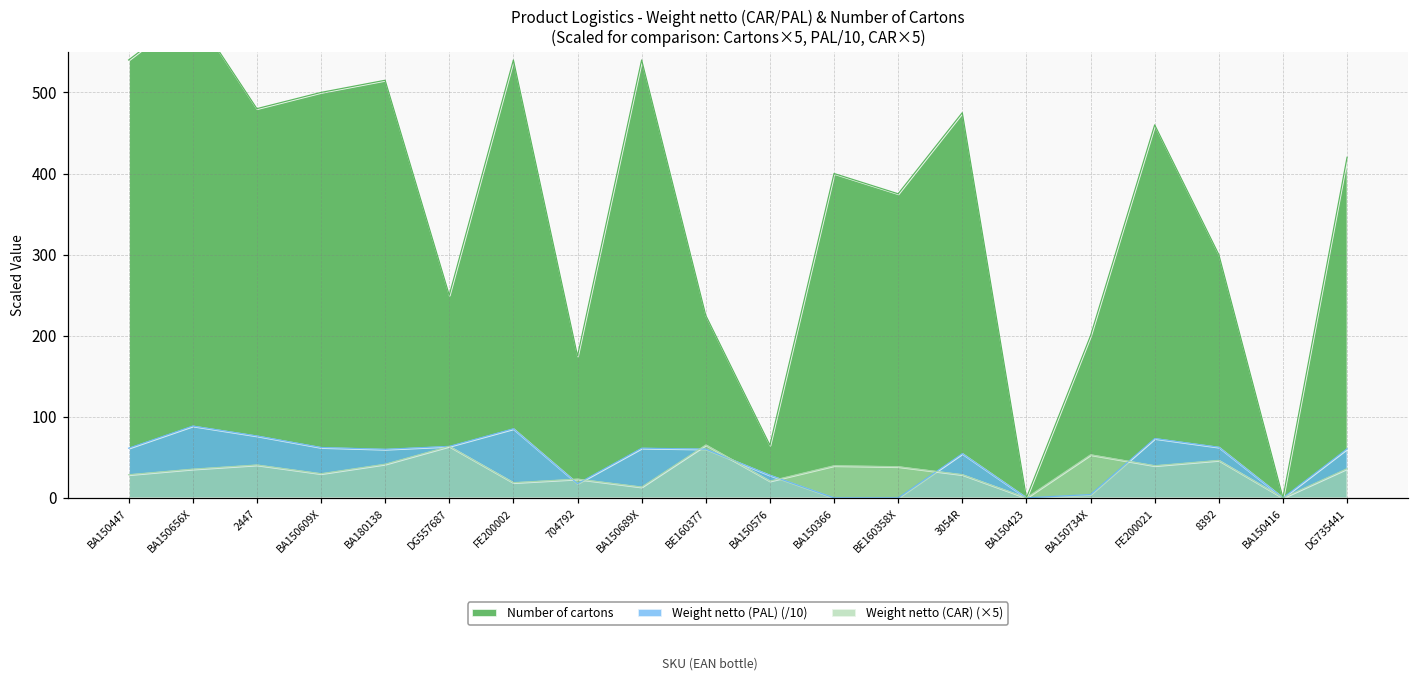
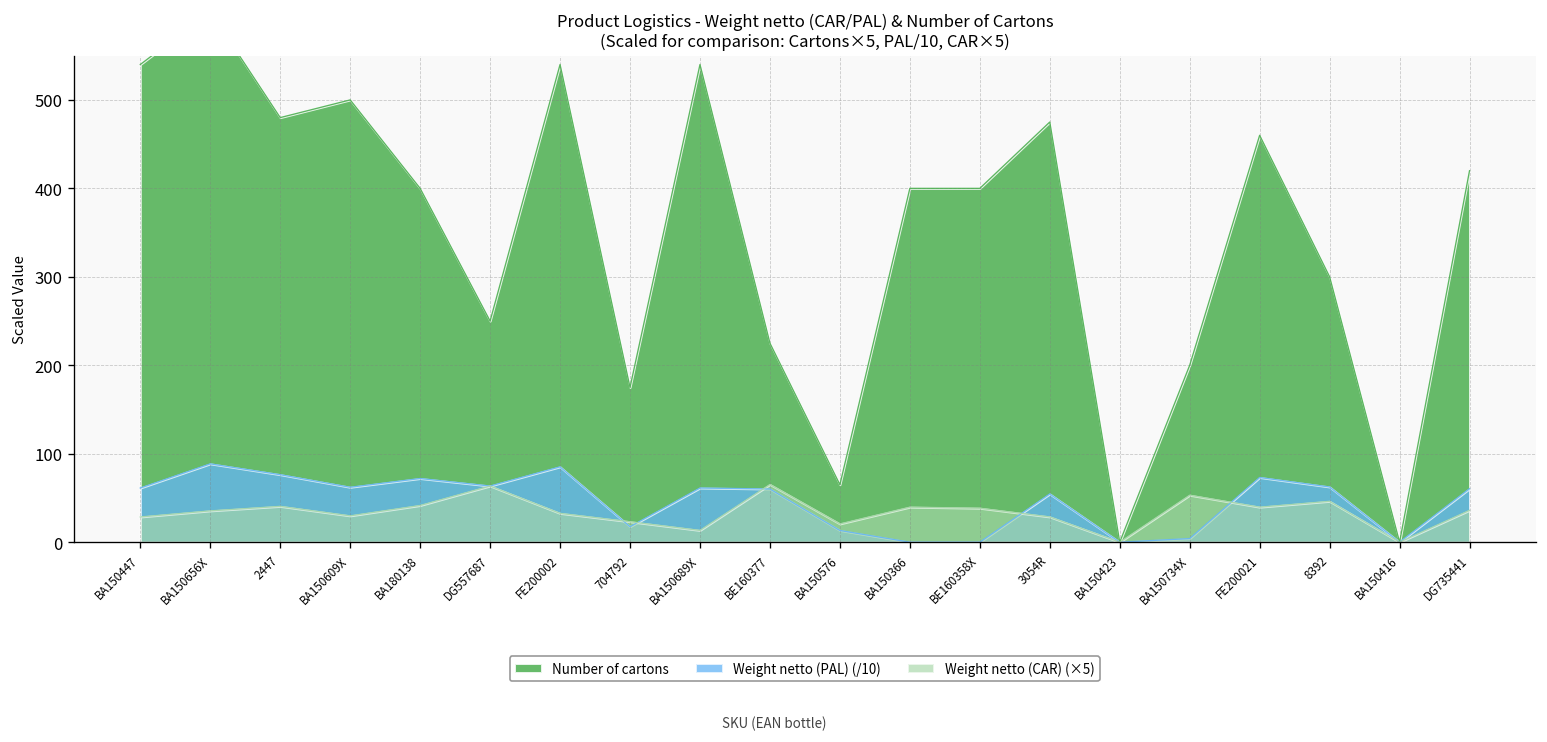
Number of cartons, BA180138: 520 -> 400
Weight netto (PAL) (/10), BA180138: 60 -> 70
Weight netto (CAR) (×5), FE200002: 20 -> 30
Weight netto (PAL) (/10), BA150576: 30 -> 10
Number of cartons, BE160358X: 380 -> 400
